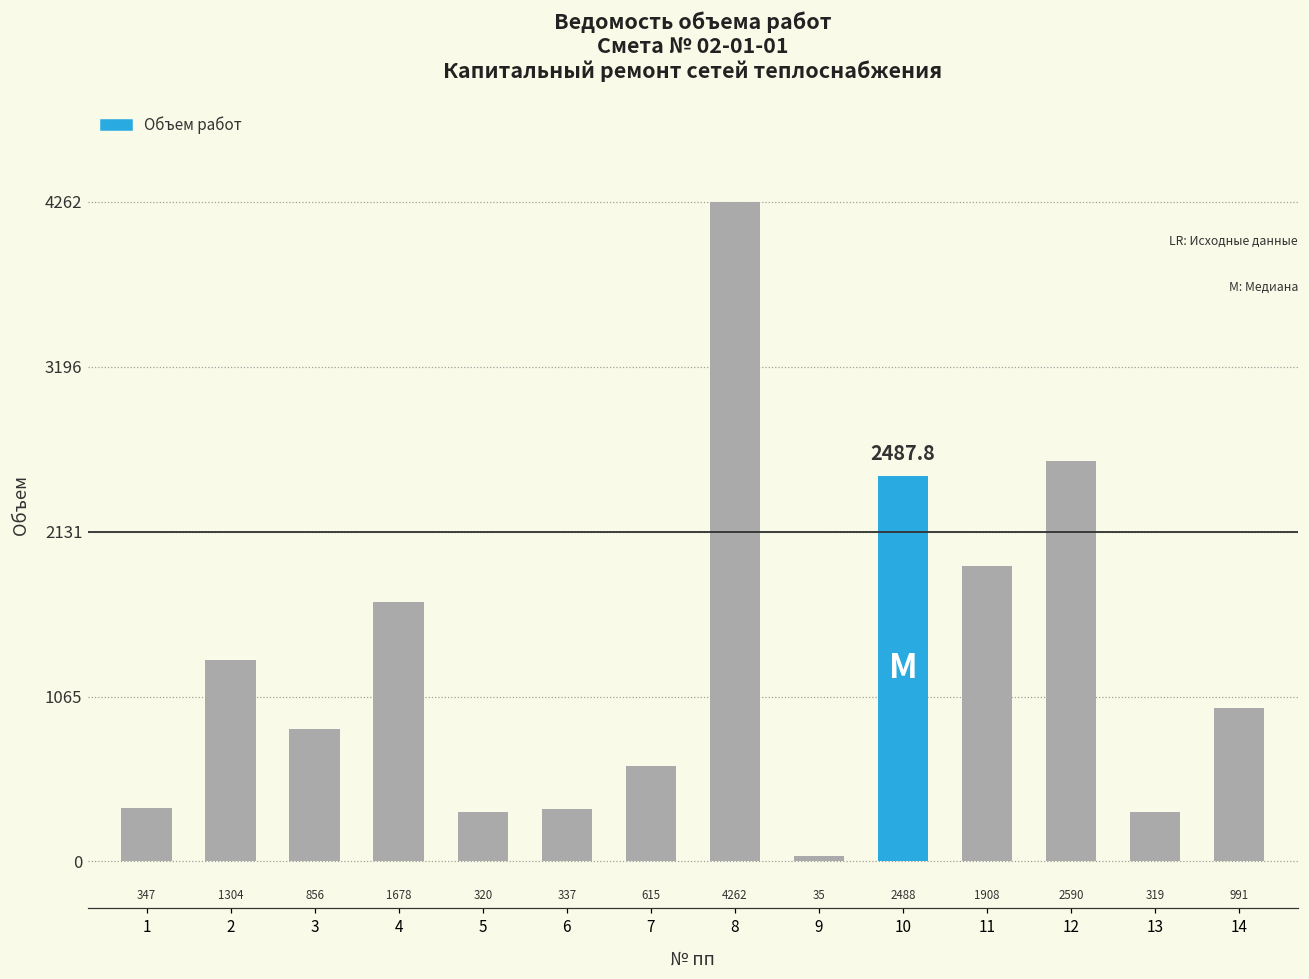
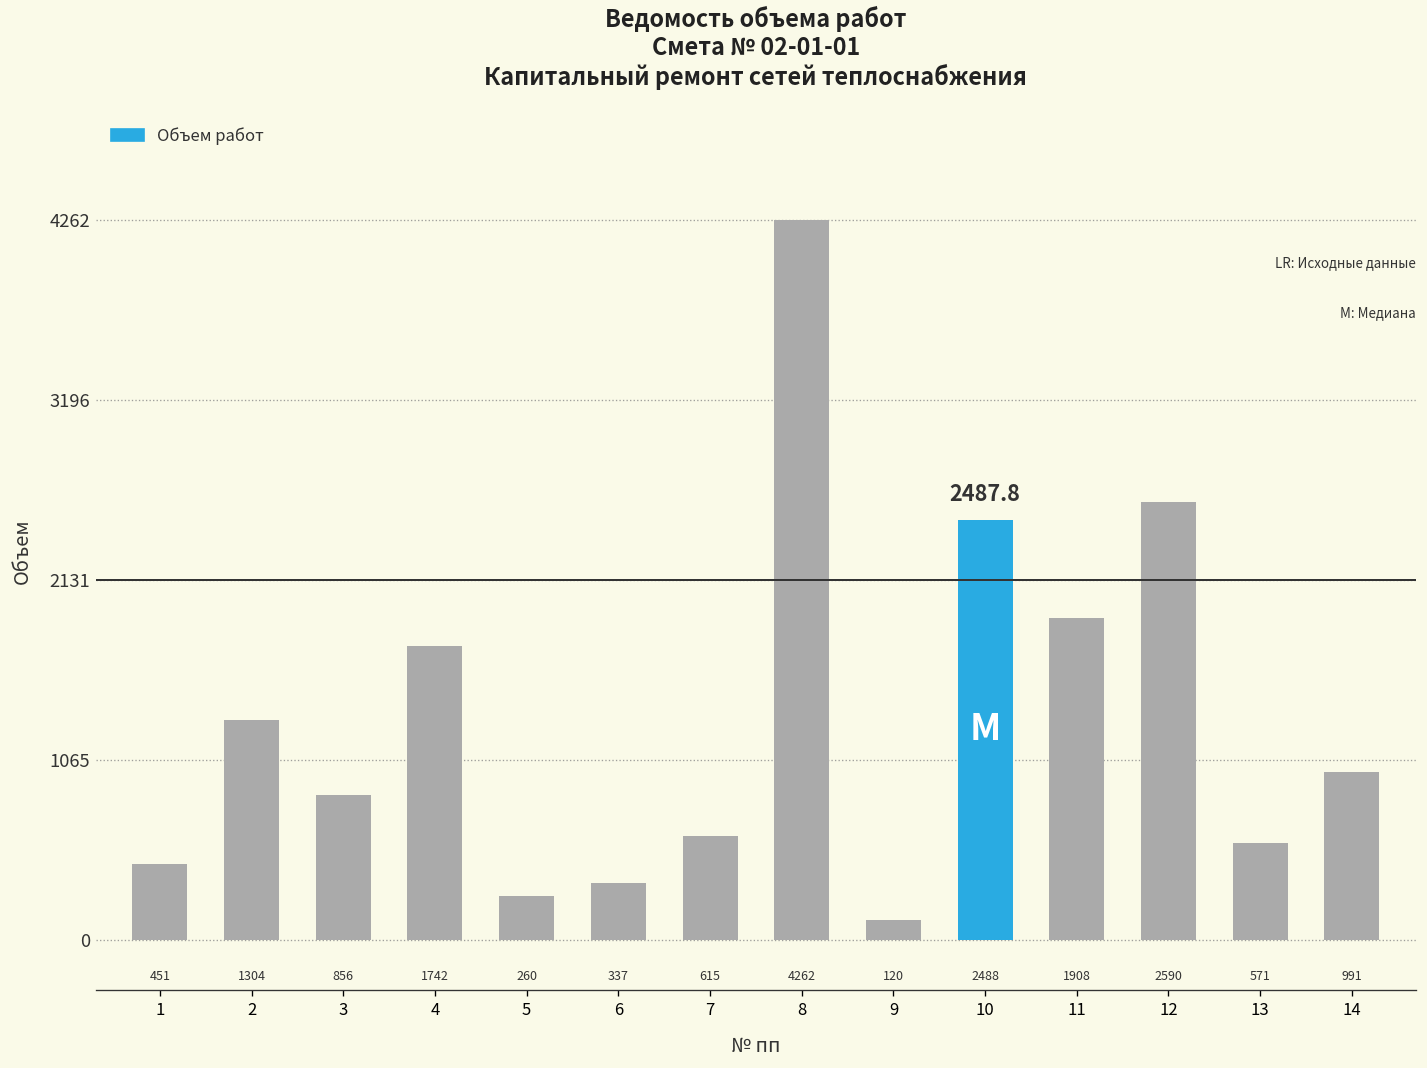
1: 347 -> 451
4: 1678 -> 1742
5: 320 -> 260
9: 35 -> 120
13: 319 -> 571
